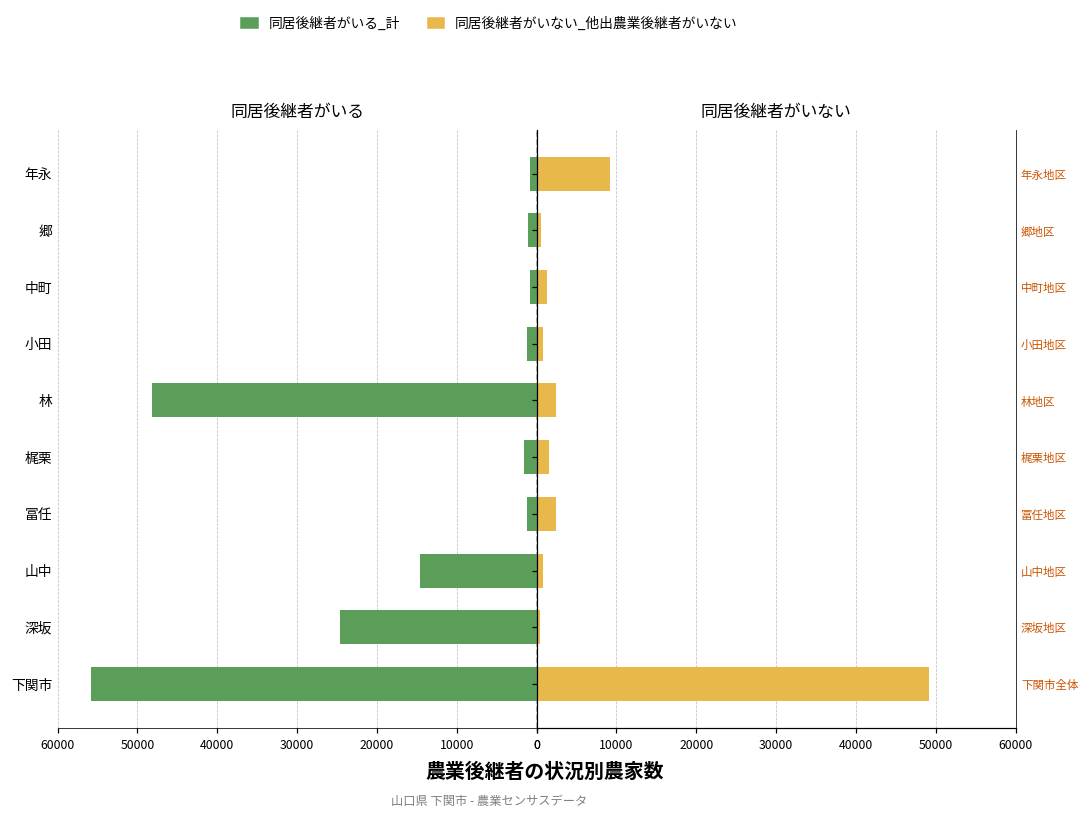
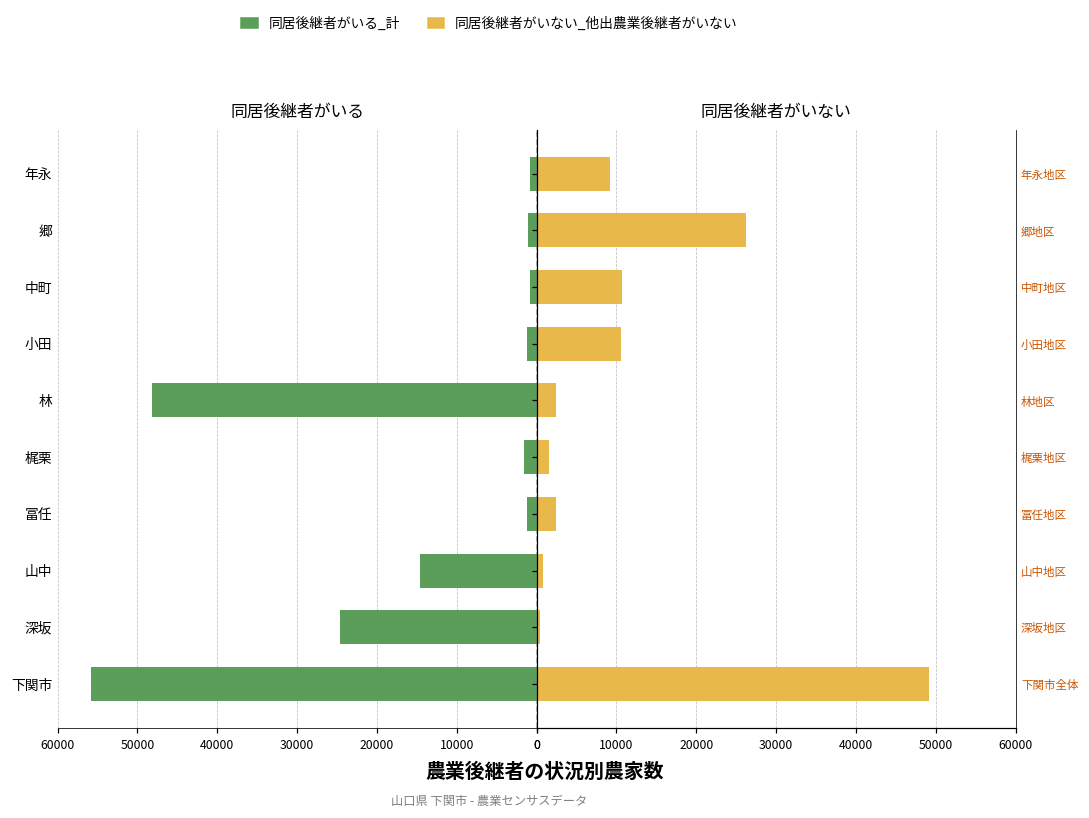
同居後継者がいない, 郷地区: 1000 -> 26000
同居後継者がいない, 中町地区: 1000 -> 11000
同居後継者がいない, 小田地区: 1000 -> 11000
